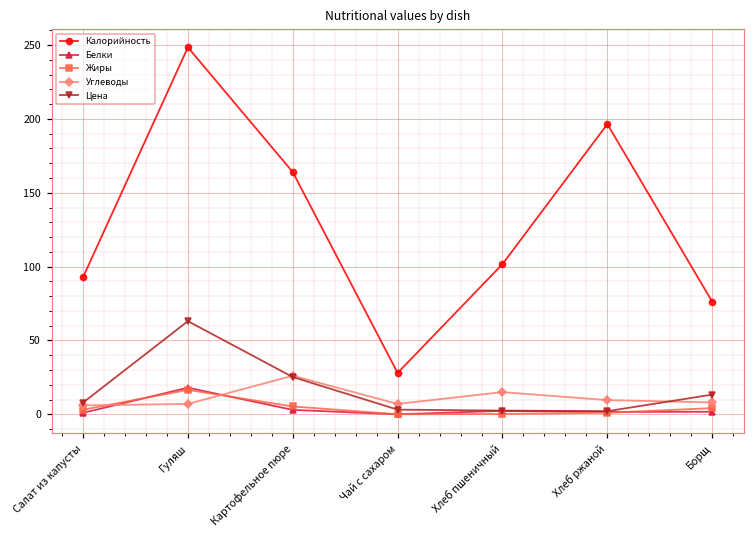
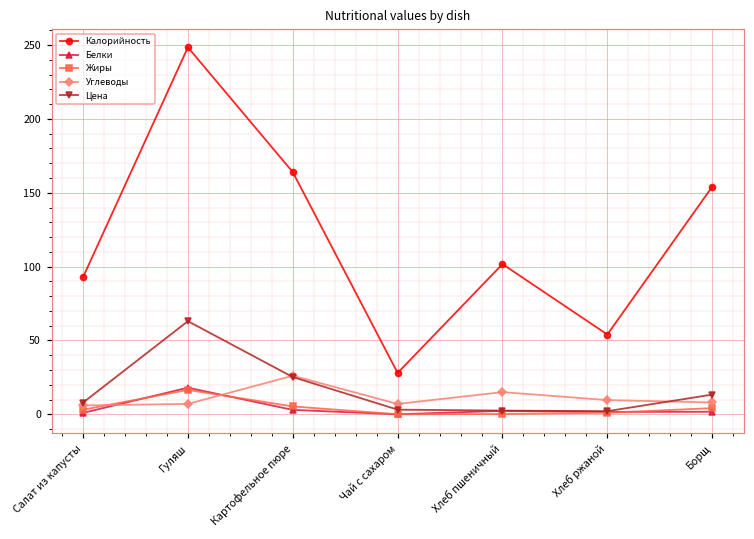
Калорийность, Хлеб ржаной: 197 -> 54
Калорийность, Борщ: 76 -> 154
